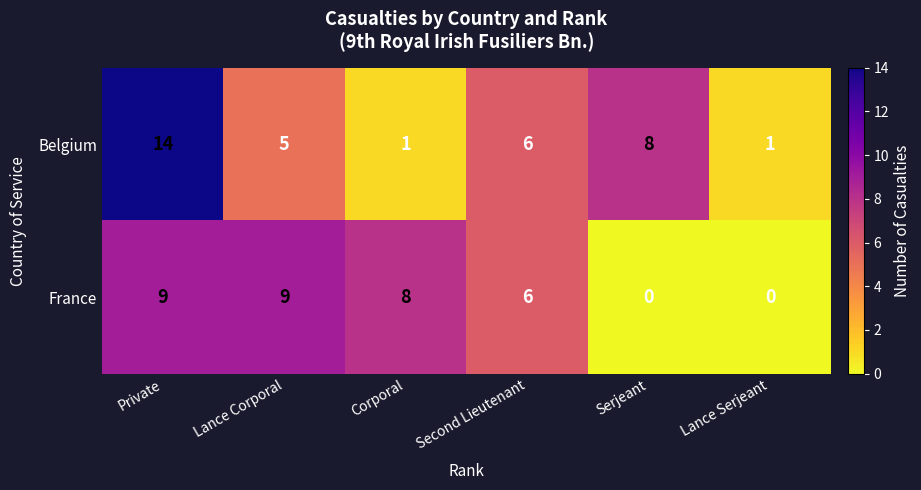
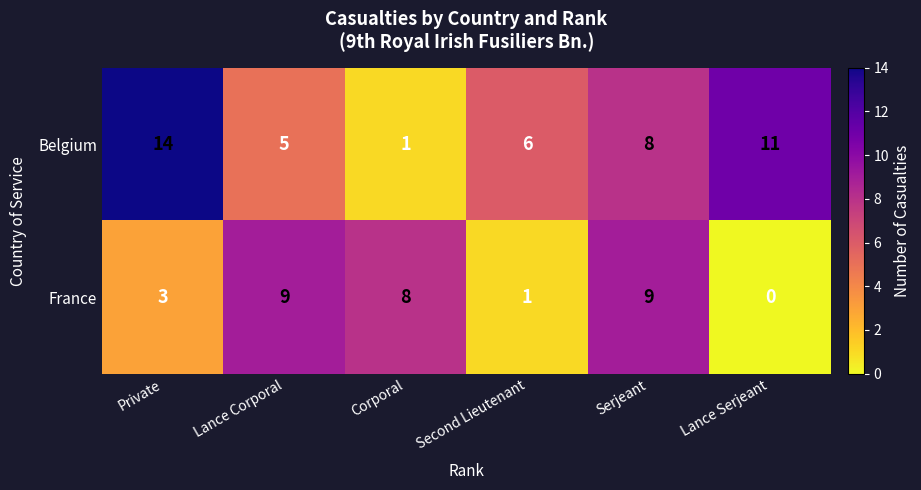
Belgium, Lance Serjeant: 1 -> 11
France, Private: 9 -> 3
France, Second Lieutenant: 6 -> 1
France, Serjeant: 0 -> 9
